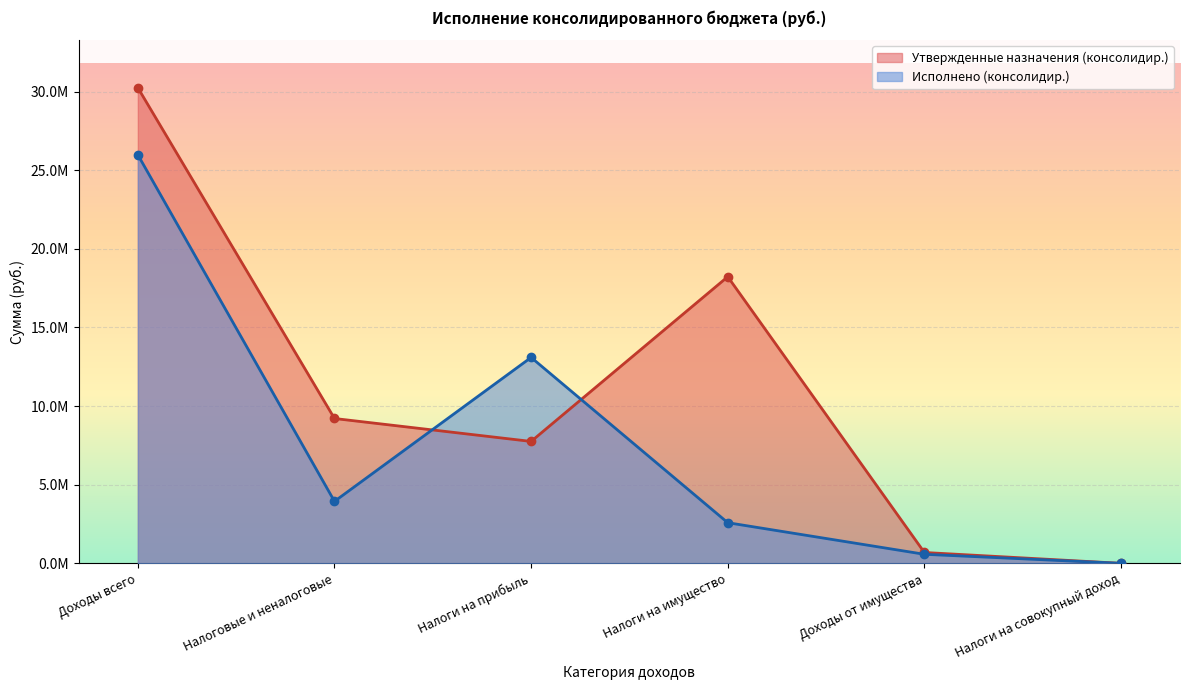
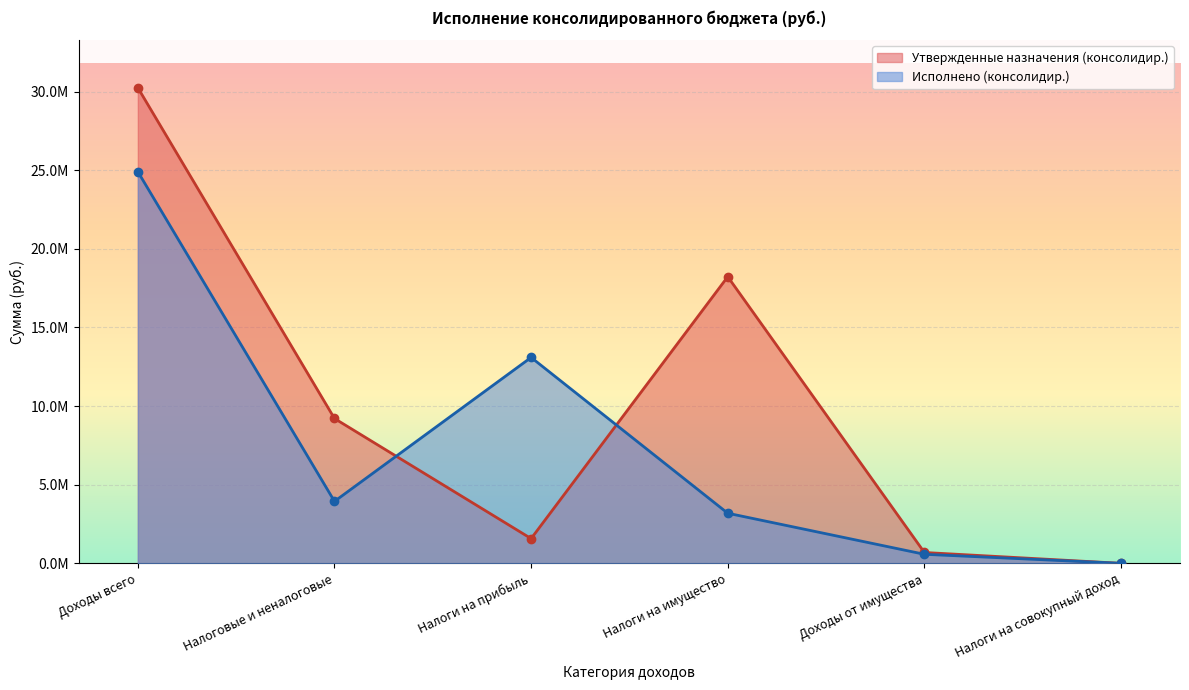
Исполнено (консолидир.), Доходы всего: 26000000 -> 24900000
Утвержденные назначения (консолидир.), Налоги на прибыль: 7800000 -> 1600000
Исполнено (консолидир.), Налоги на имущество: 2600000 -> 3200000
